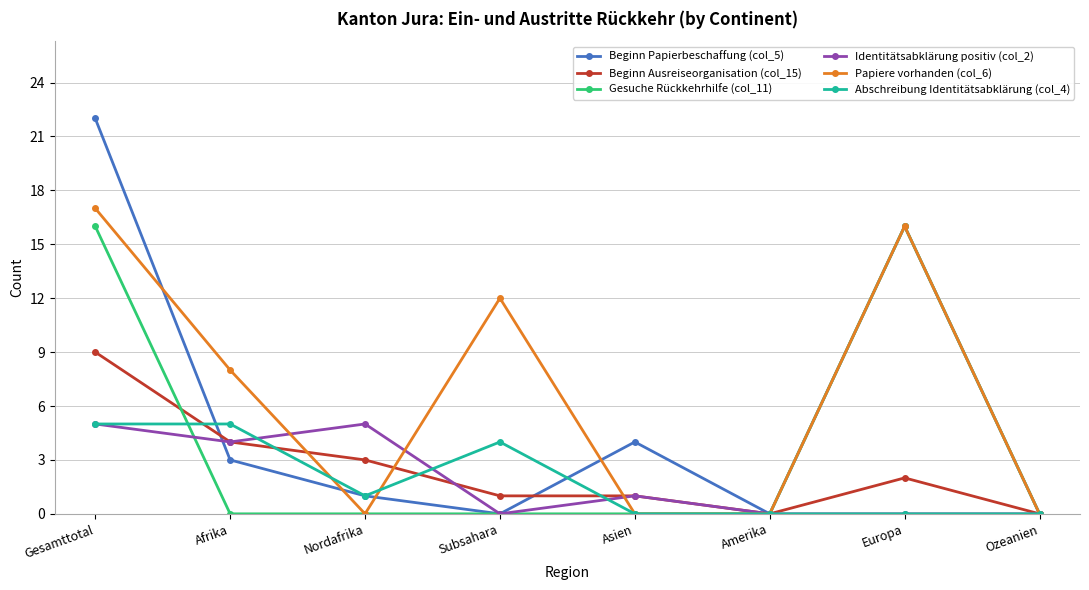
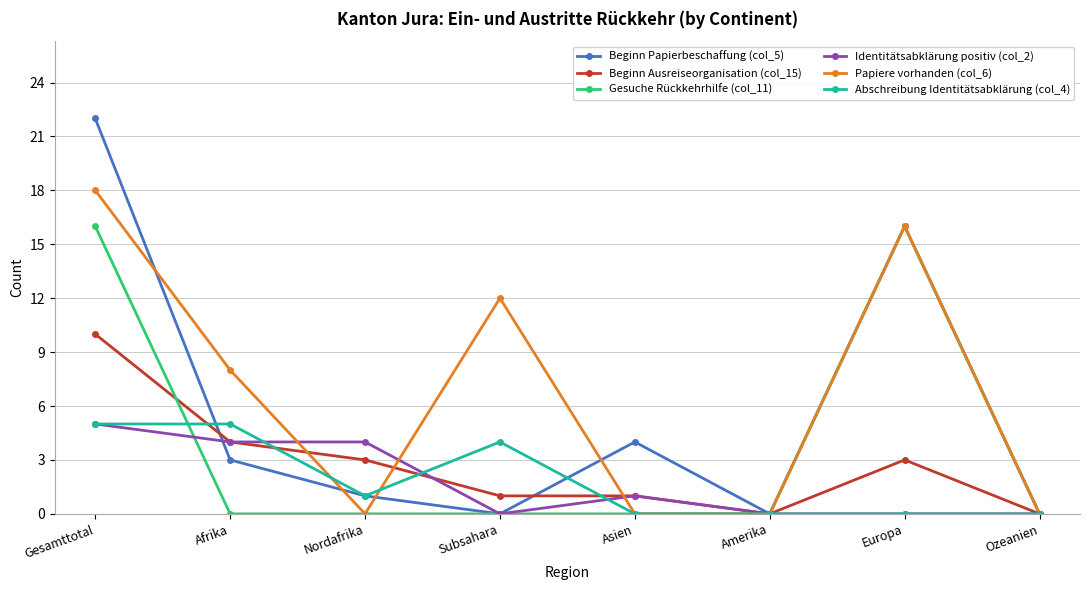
Beginn Ausreiseorganisation (col_15), Gesamttotal: 9 -> 10
Papiere vorhanden (col_6), Gesamttotal: 17 -> 18
Identitätsabklärung positiv (col_2), Nordafrika: 5 -> 4
Beginn Ausreiseorganisation (col_15), Europa: 2 -> 3
